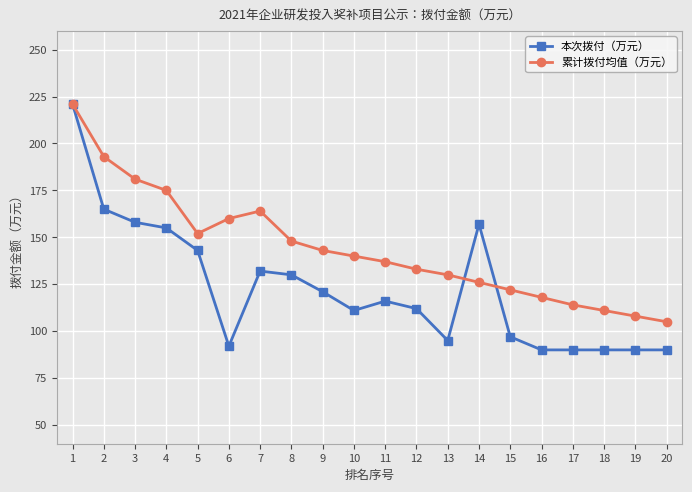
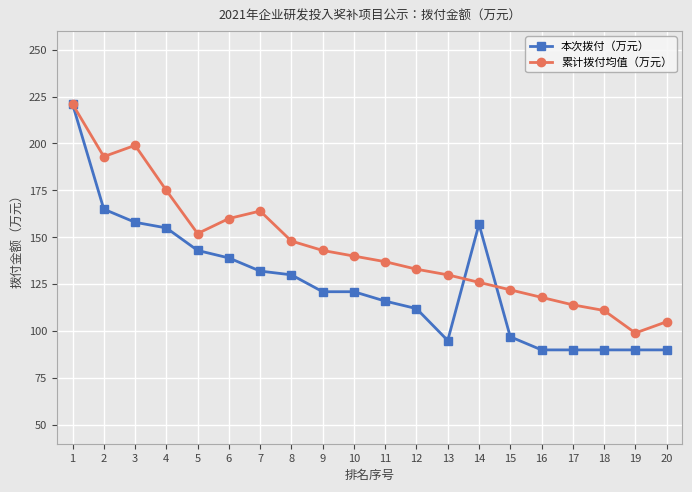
累计拨付均值（万元）, 3: 181 -> 199
本次拨付（万元）, 6: 92 -> 139
本次拨付（万元）, 10: 111 -> 121
累计拨付均值（万元）, 19: 108 -> 99
